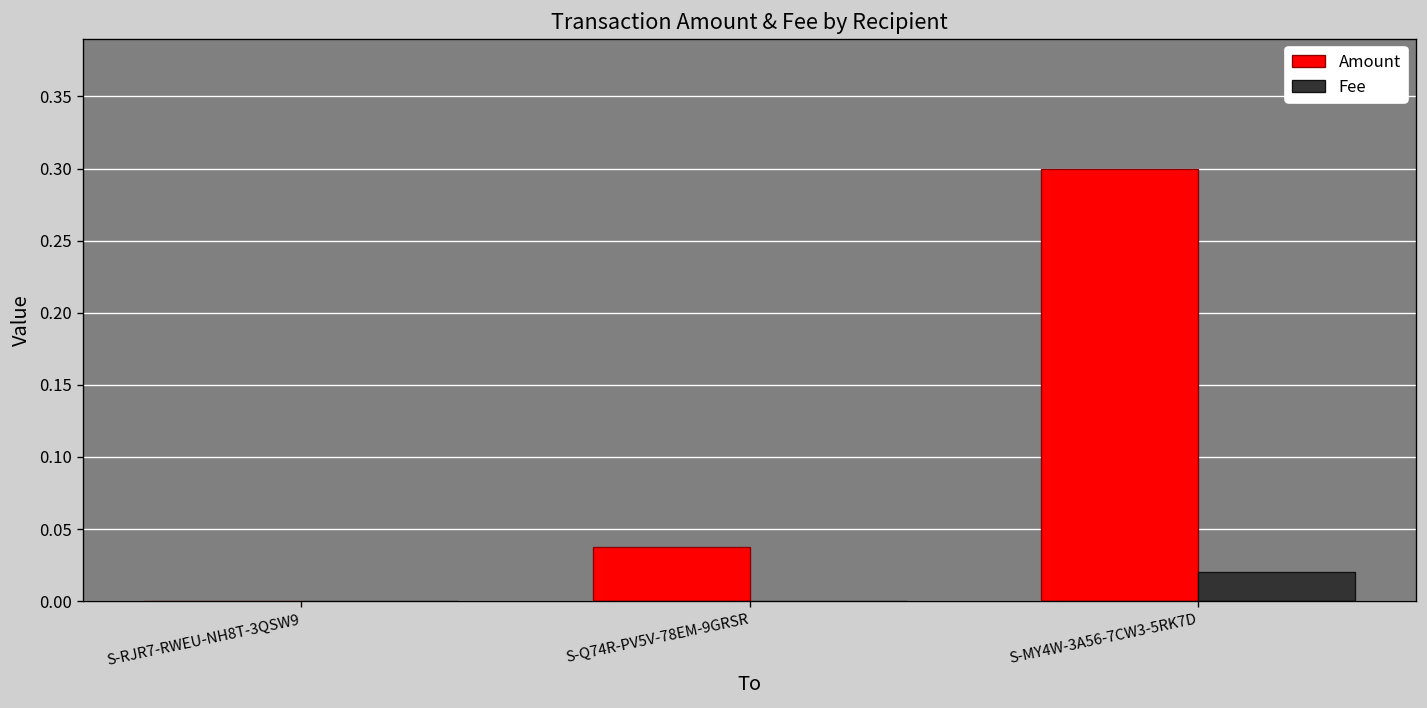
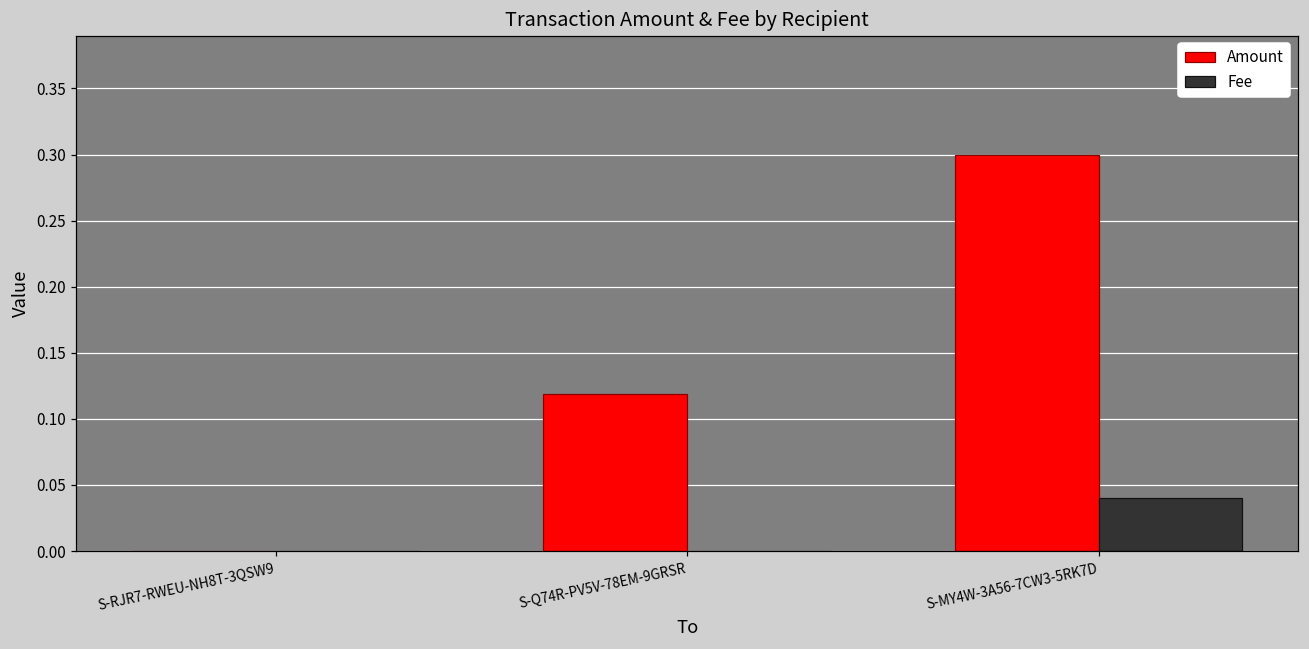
Amount, S-Q74R-PV5V-78EM-9GRSR: 0.038 -> 0.119
Fee, S-MY4W-3A56-7CW3-5RK7D: 0.02 -> 0.04
